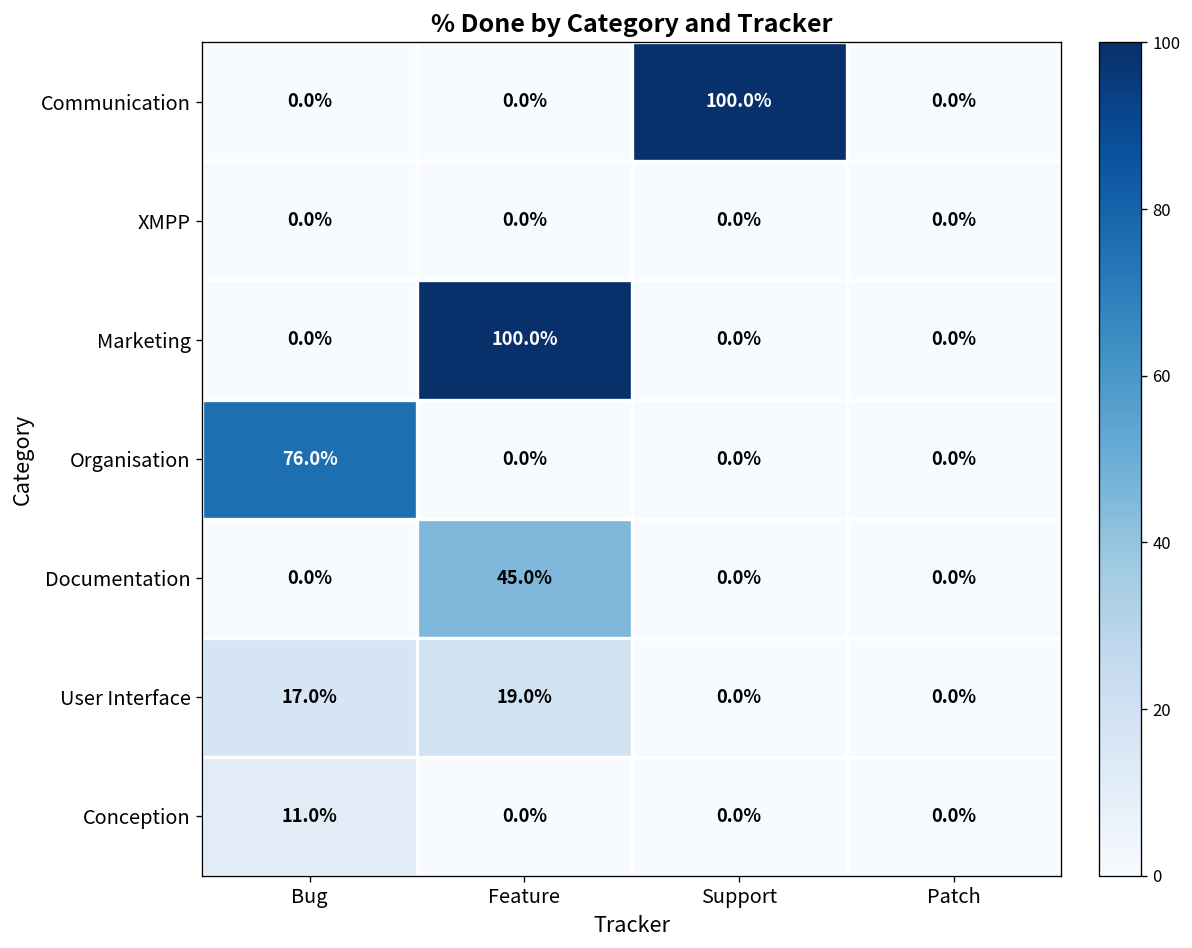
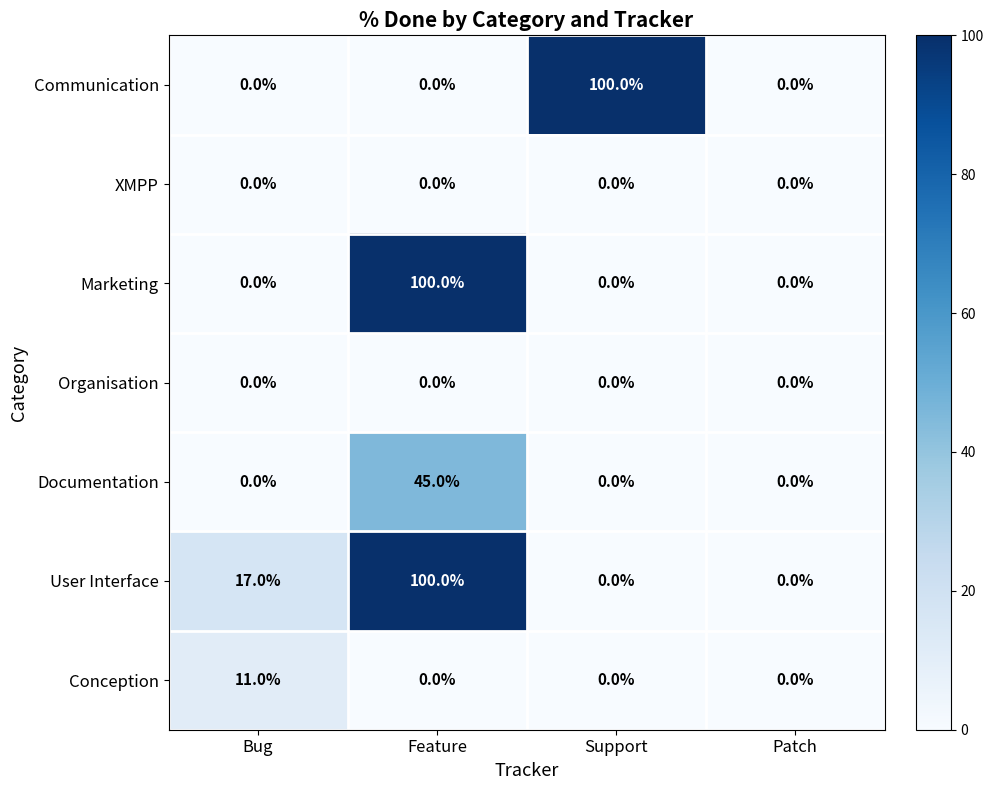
Organisation, Bug: 76.0% -> 0.0%
User Interface, Feature: 19.0% -> 100.0%
